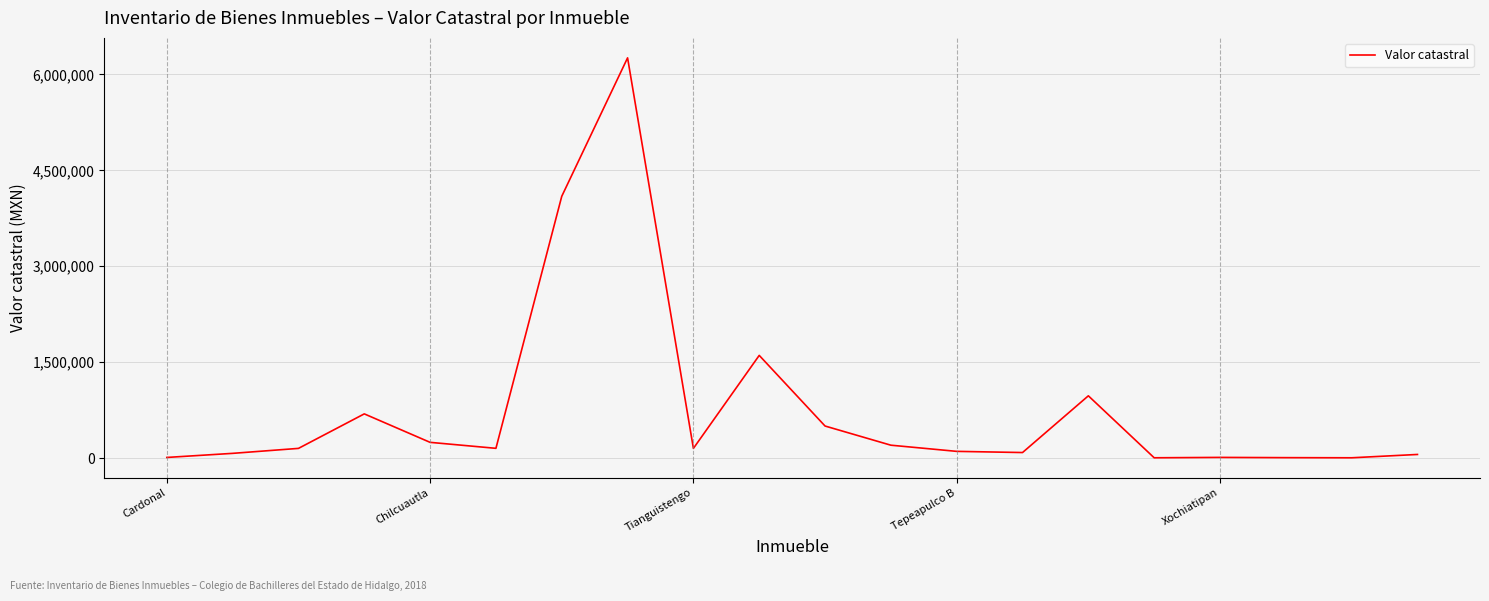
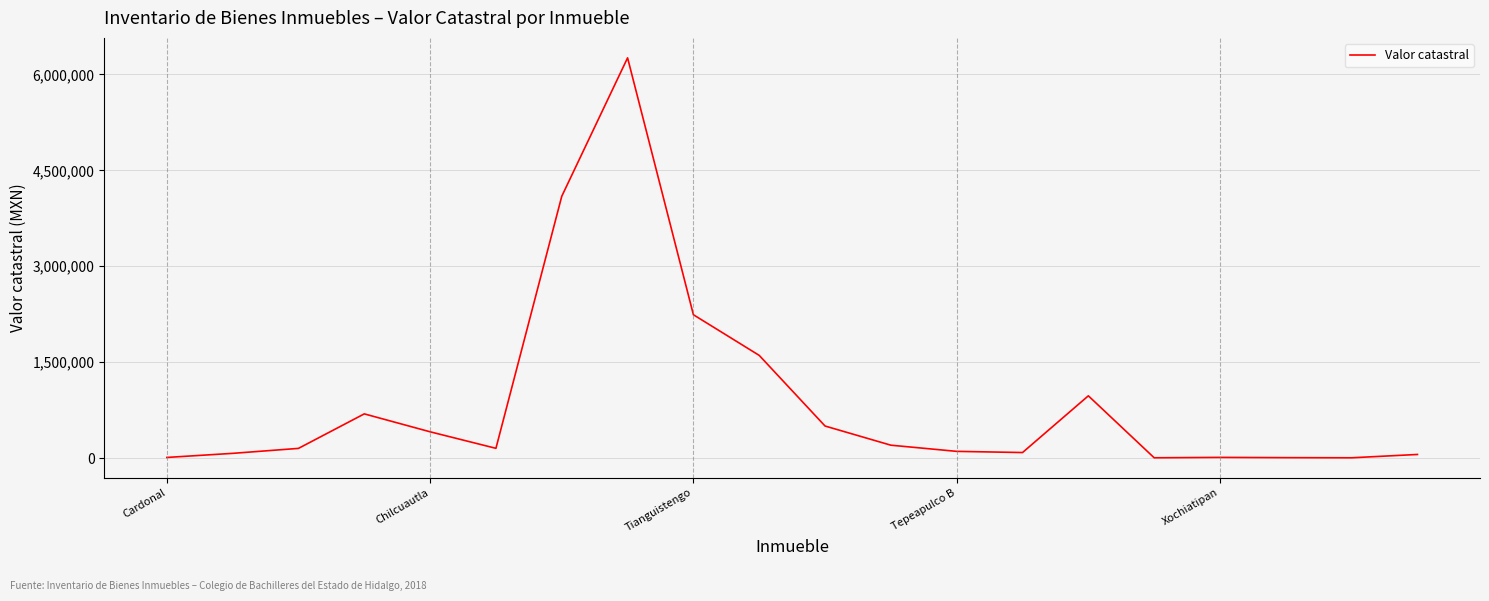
Chilcuautla: 200,000 -> 400,000
Tianguistengo: 200,000 -> 2,200,000
